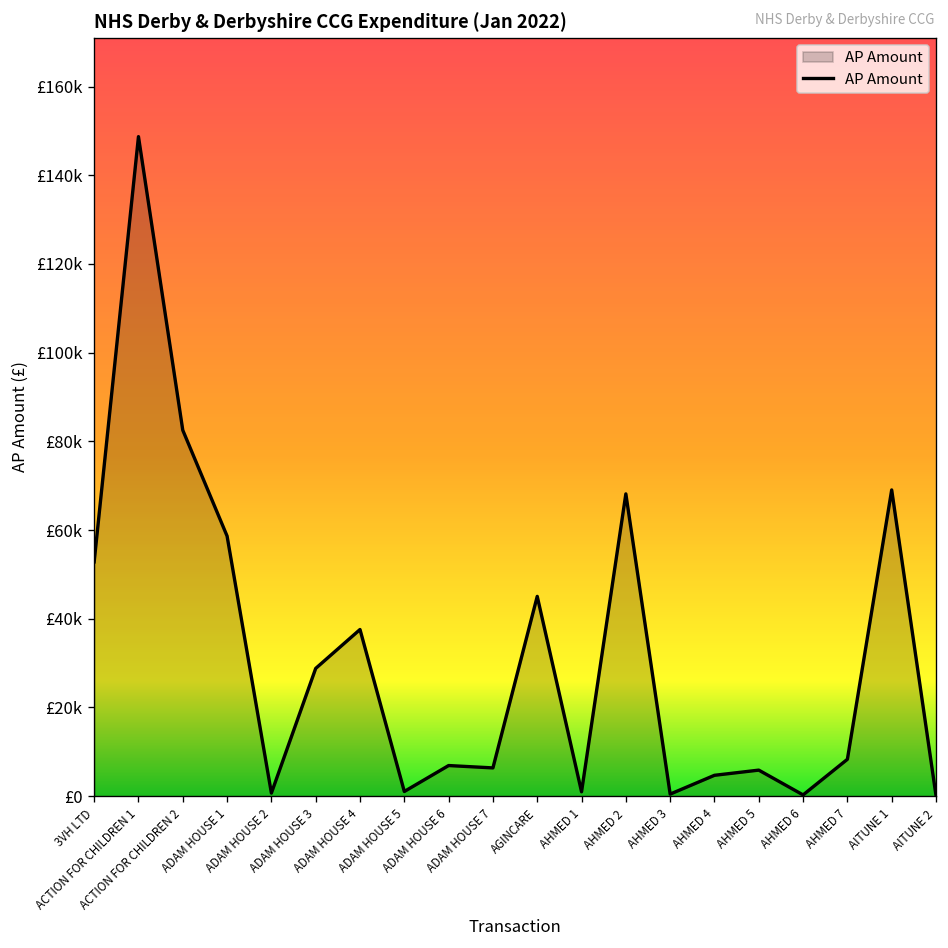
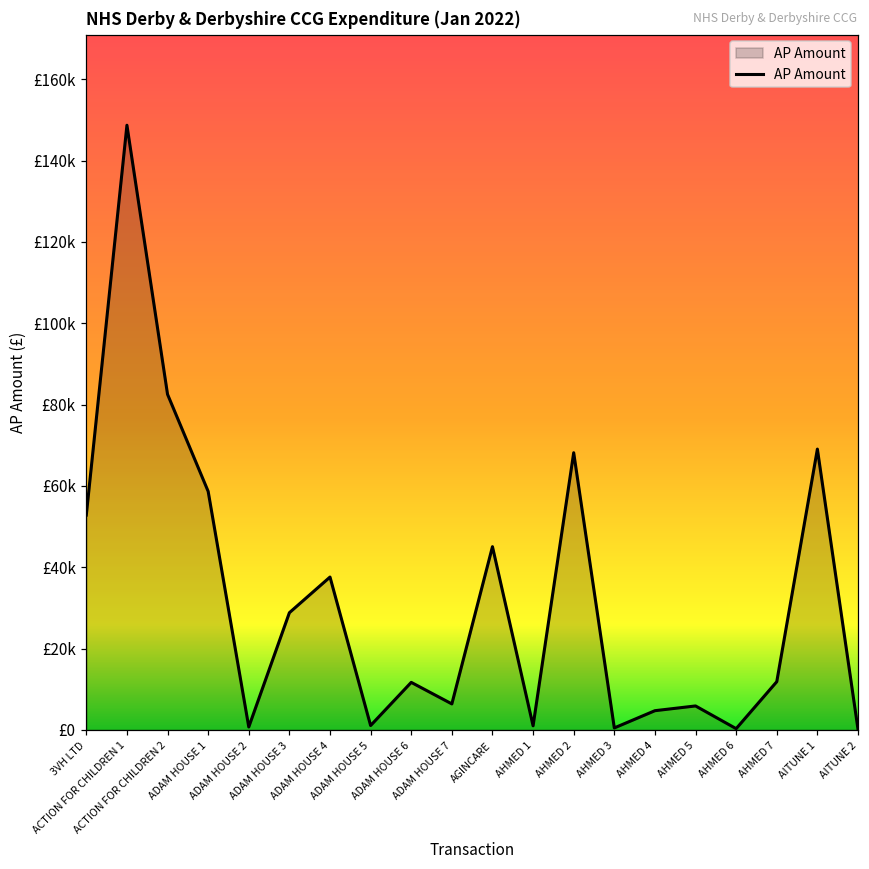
ADAM HOUSE 6: £7000 -> £12000
AHMED 7: £8000 -> £12000
